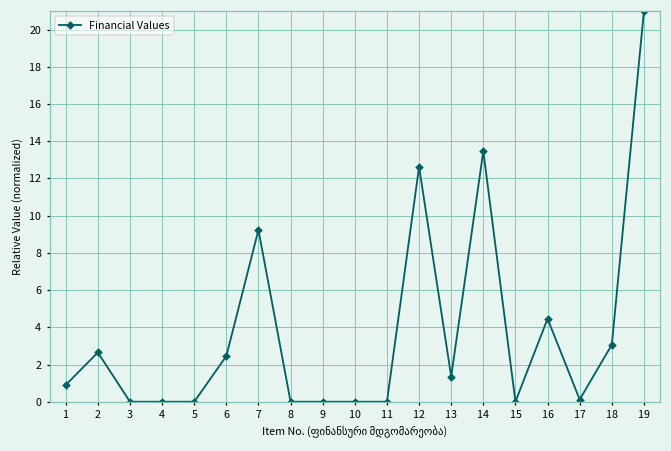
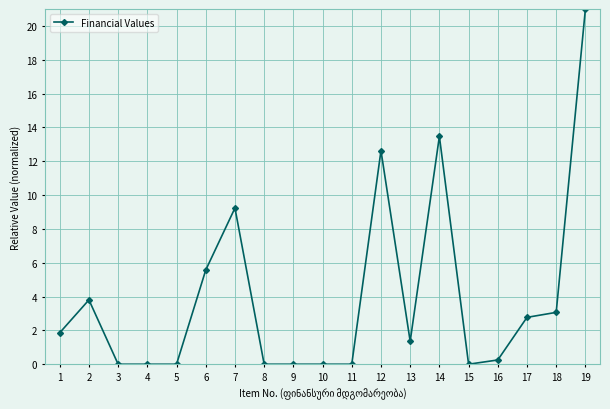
1: 0.9 -> 1.9
2: 2.6 -> 3.8
6: 2.5 -> 5.6
16: 4.5 -> 0.3
17: 0.1 -> 2.8
